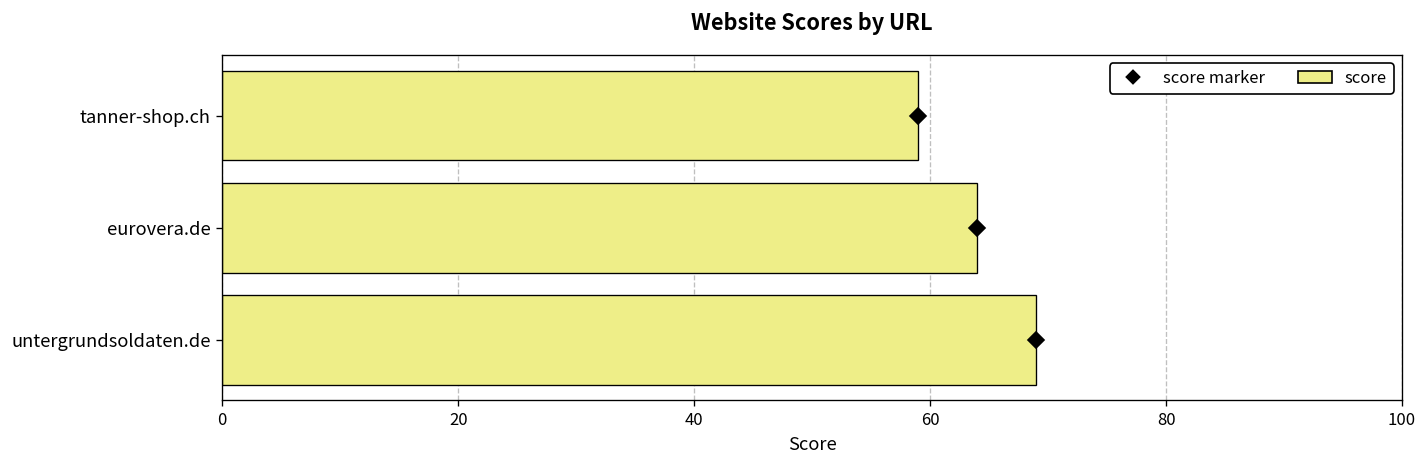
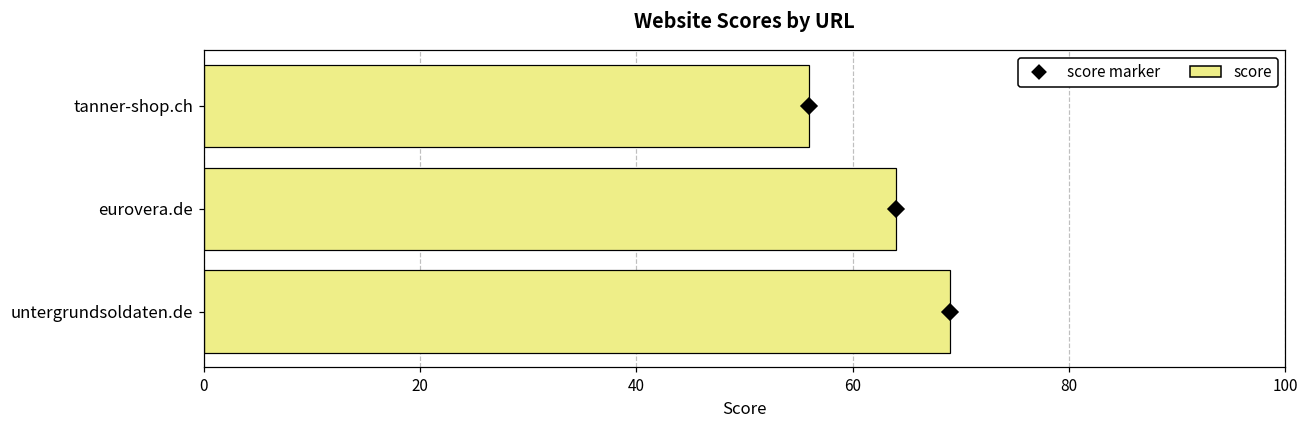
score, tanner-shop.ch: 59 -> 56
